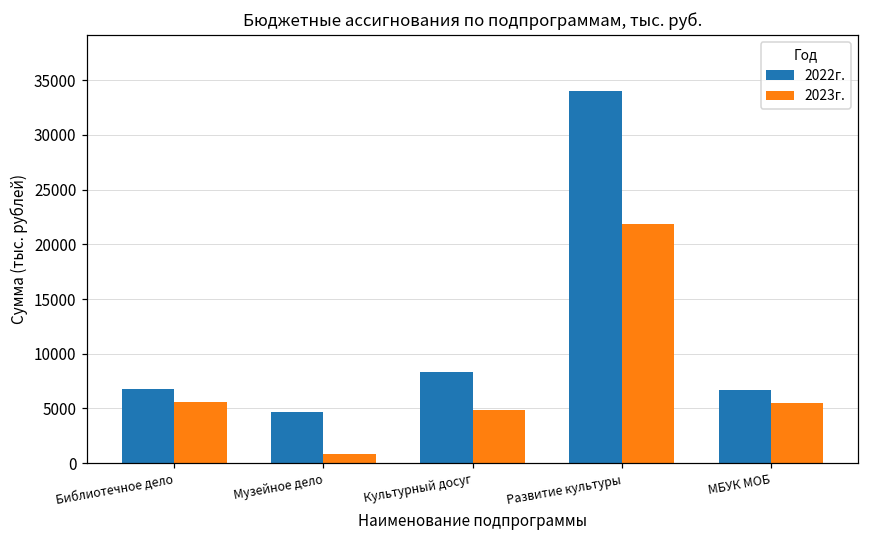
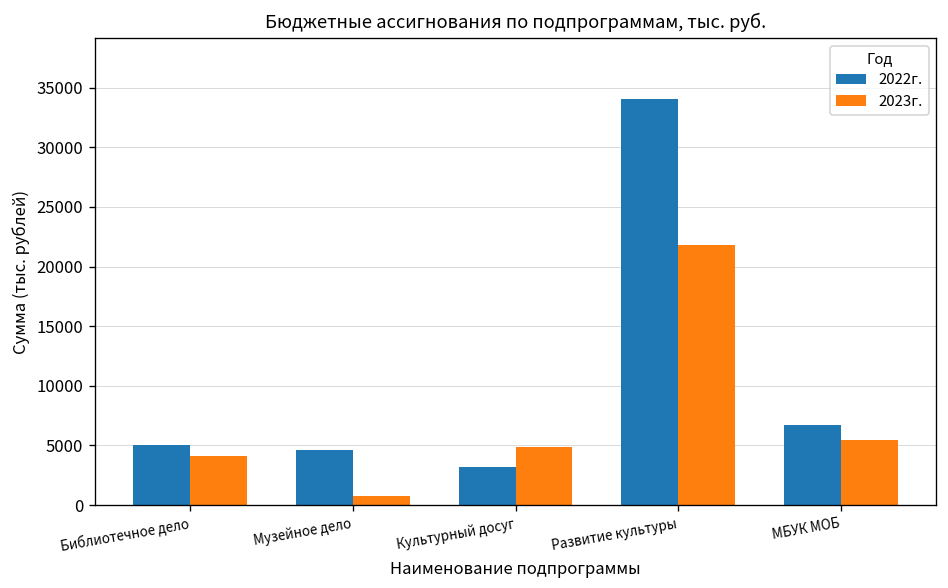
2022г., Библиотечное дело: 7000 -> 5000
2023г., Библиотечное дело: 6000 -> 4000
2022г., Культурный досуг: 8000 -> 3000
